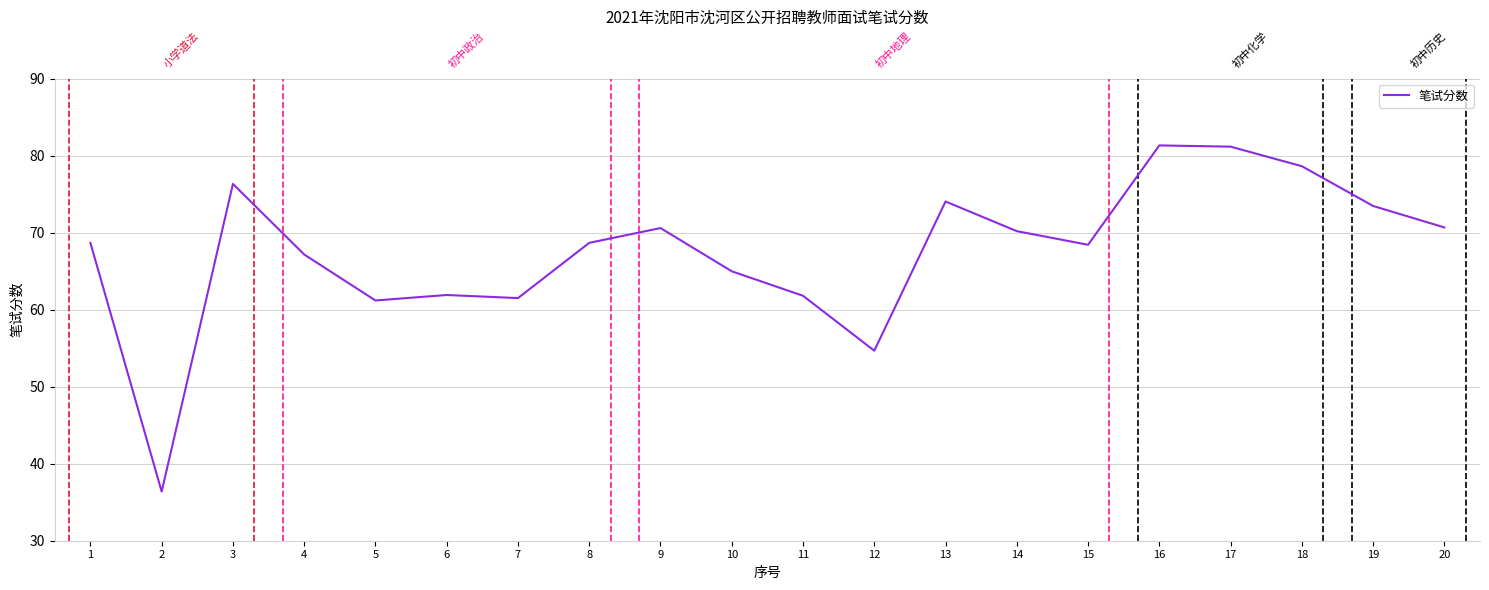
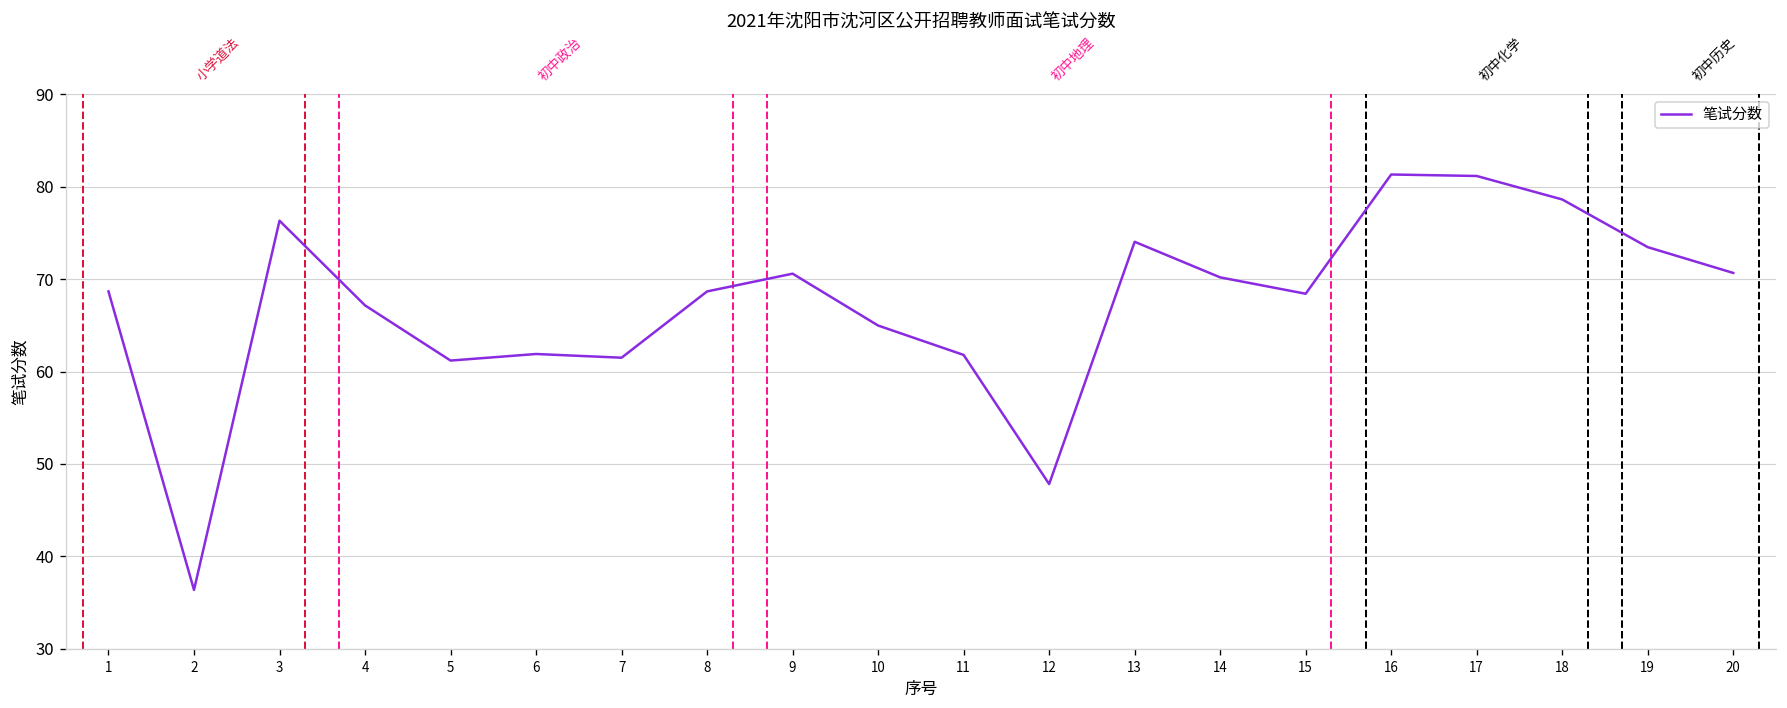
12: 55 -> 48
